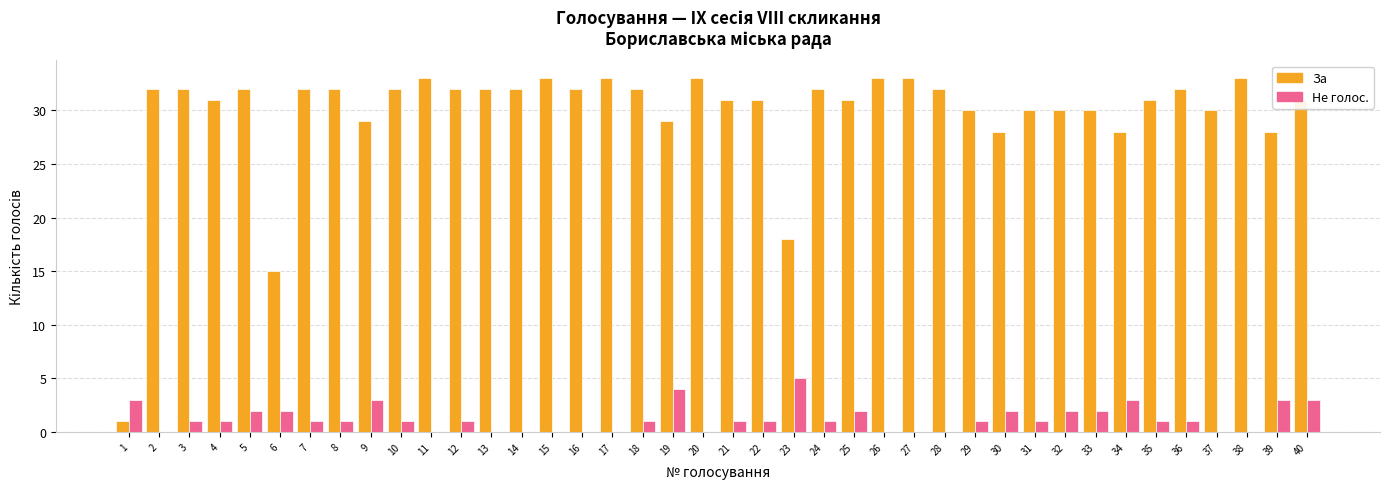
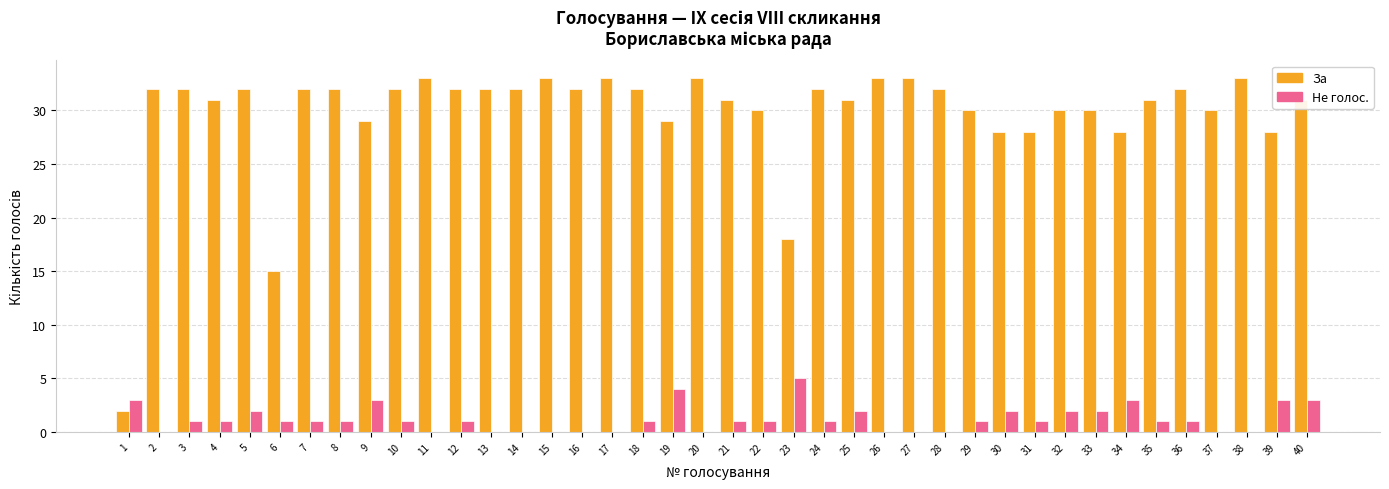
За, 1: 1 -> 2
Не голос., 6: 2 -> 1
За, 22: 31 -> 30
За, 31: 30 -> 28
